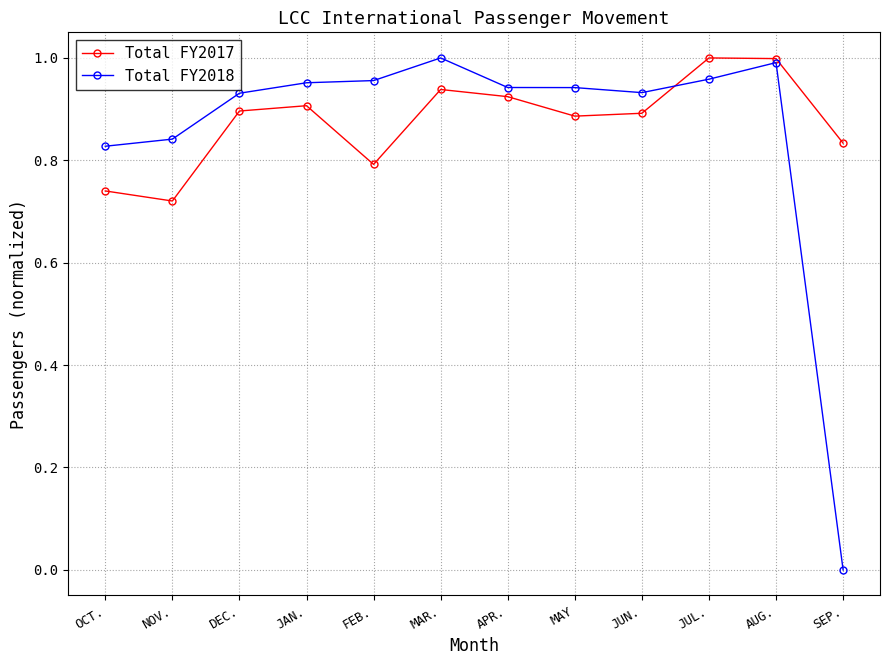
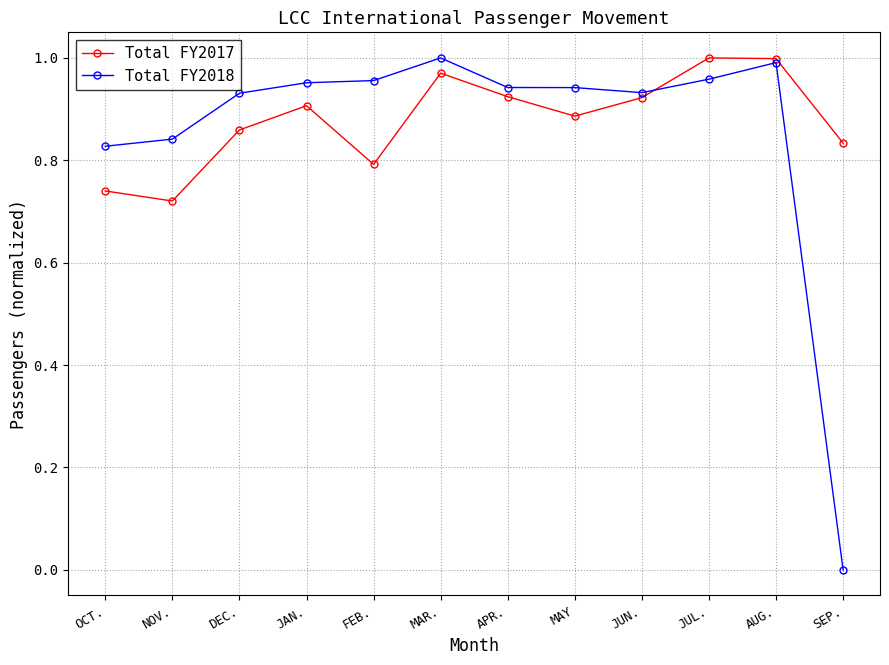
Total FY2017, DEC.: 0.90 -> 0.86
Total FY2017, MAR.: 0.94 -> 0.97
Total FY2017, JUN.: 0.89 -> 0.92
